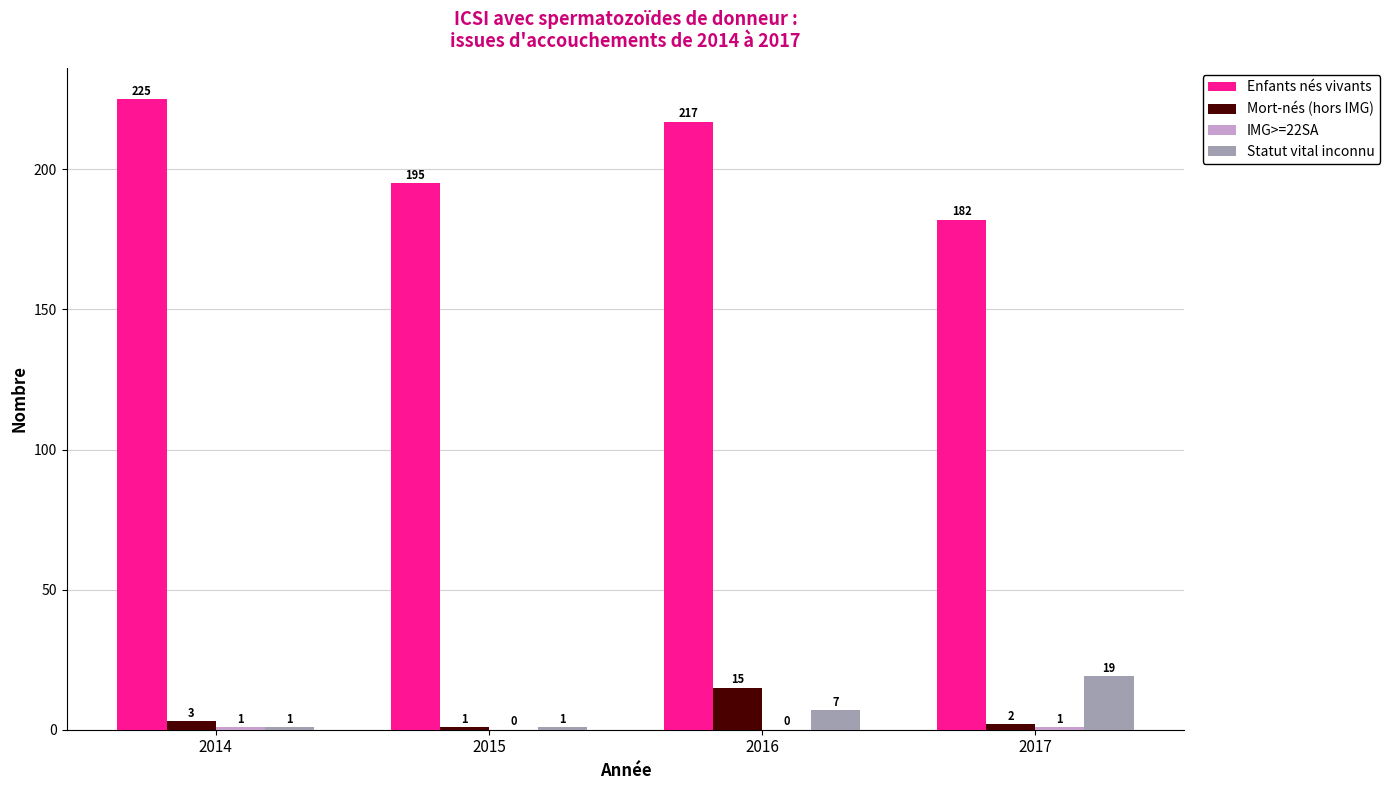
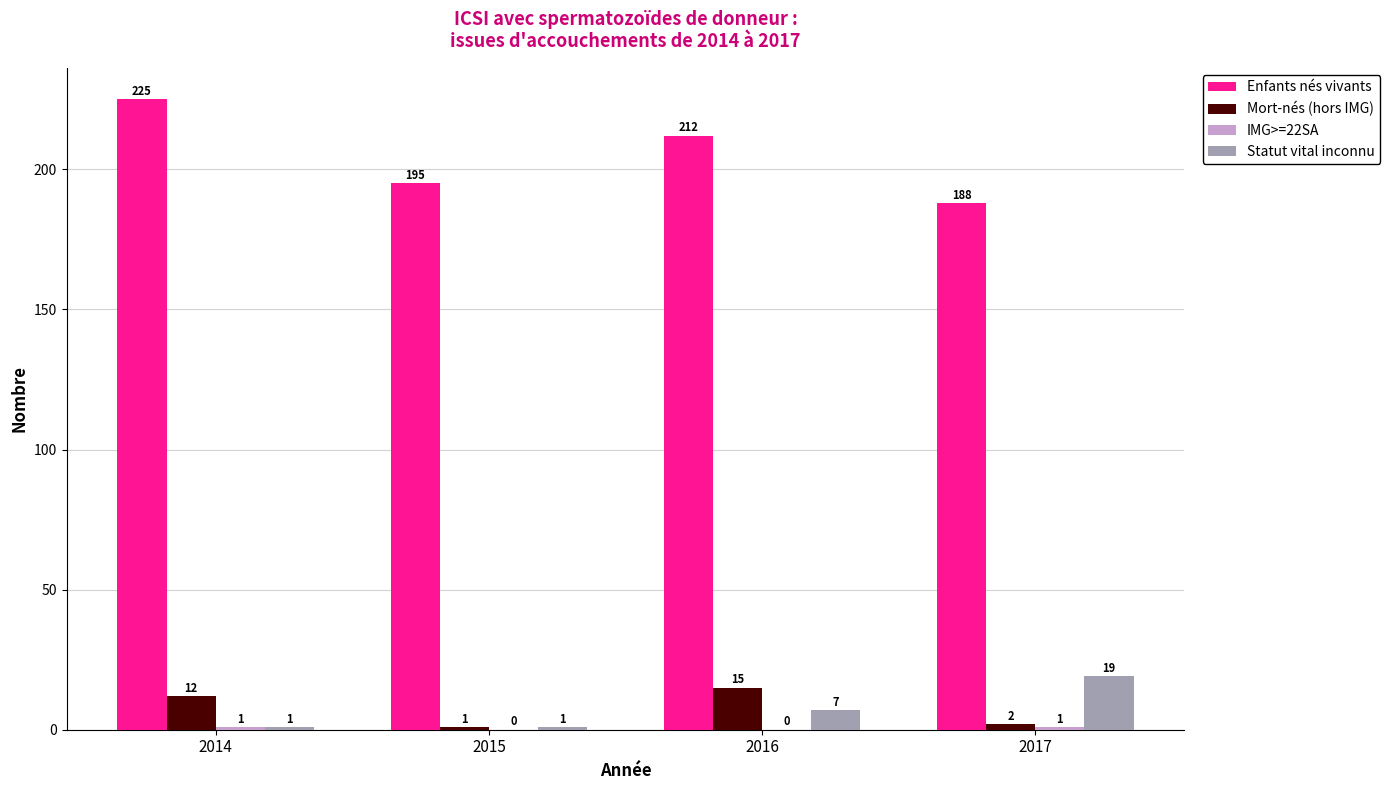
Mort-nés (hors IMG), 2014: 3 -> 12
Enfants nés vivants, 2016: 217 -> 212
Enfants nés vivants, 2017: 182 -> 188
